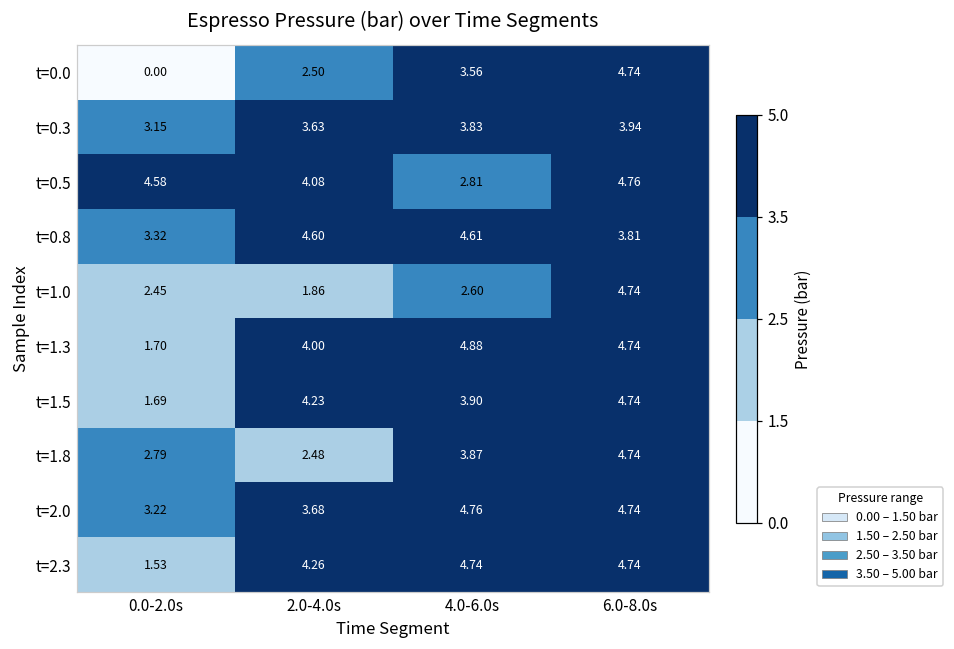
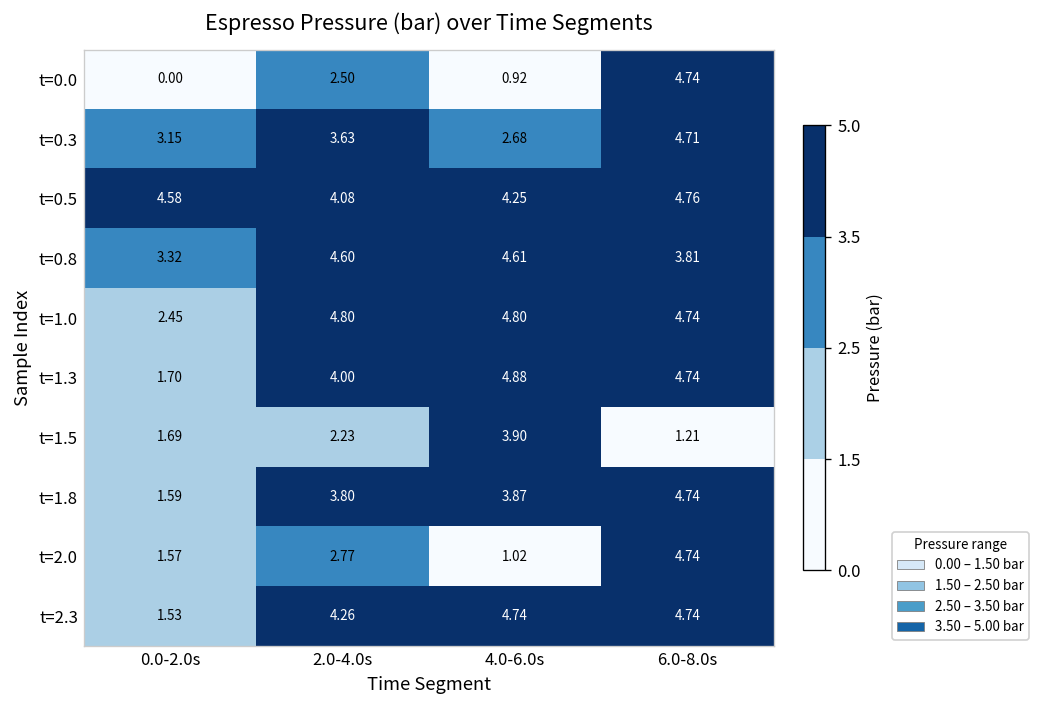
t=0.0, 4.0-6.0s: 3.56 -> 0.92
t=0.3, 4.0-6.0s: 3.83 -> 2.68
t=0.3, 6.0-8.0s: 3.94 -> 4.71
t=0.5, 4.0-6.0s: 2.81 -> 4.25
t=1.0, 2.0-4.0s: 1.86 -> 4.80
t=1.0, 4.0-6.0s: 2.60 -> 4.80
t=1.5, 2.0-4.0s: 4.23 -> 2.23
t=1.5, 6.0-8.0s: 4.74 -> 1.21
t=1.8, 0.0-2.0s: 2.79 -> 1.59
t=1.8, 2.0-4.0s: 2.48 -> 3.80
t=2.0, 0.0-2.0s: 3.22 -> 1.57
t=2.0, 2.0-4.0s: 3.68 -> 2.77
t=2.0, 4.0-6.0s: 4.76 -> 1.02
